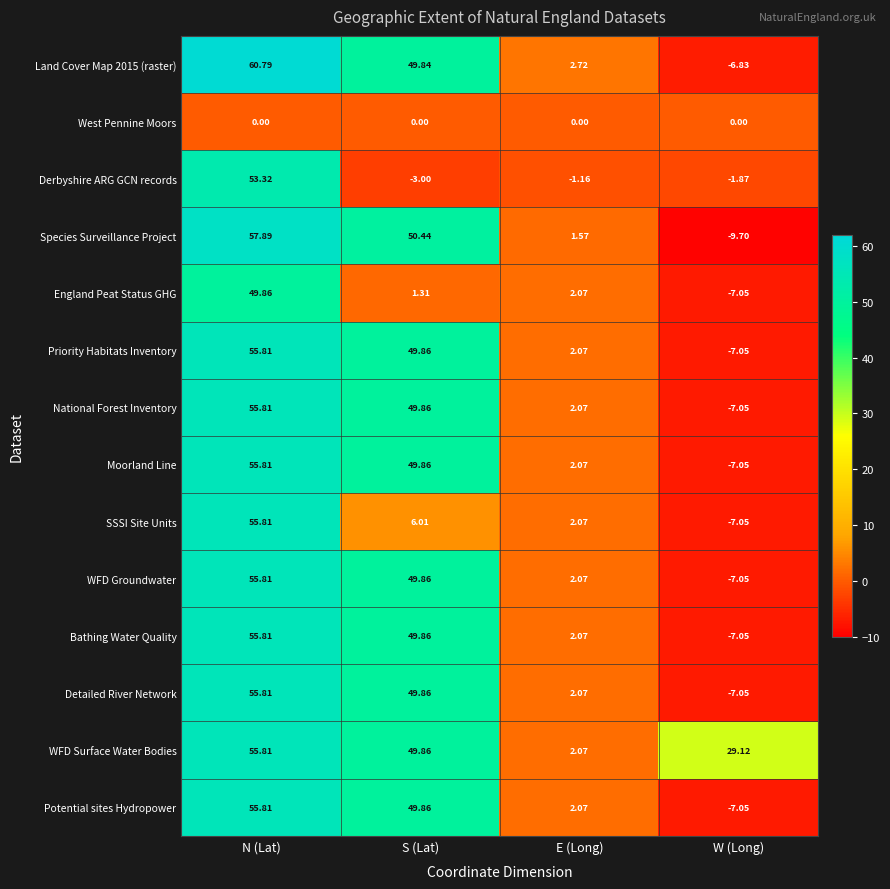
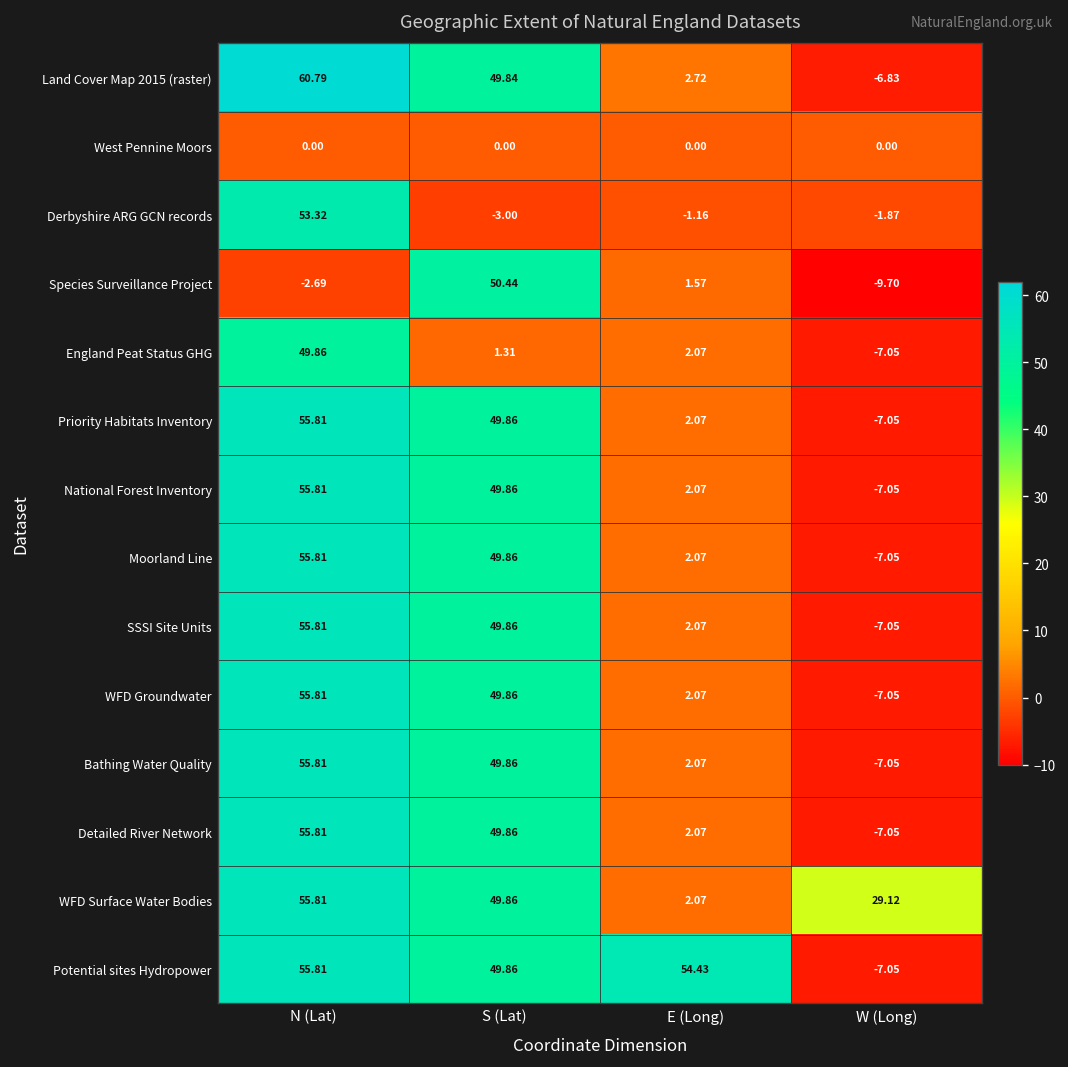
Species Surveillance Project, N (Lat): 57.89 -> -2.69
SSSI Site Units, S (Lat): 6.01 -> 49.86
Potential sites Hydropower, E (Long): 2.07 -> 54.43
